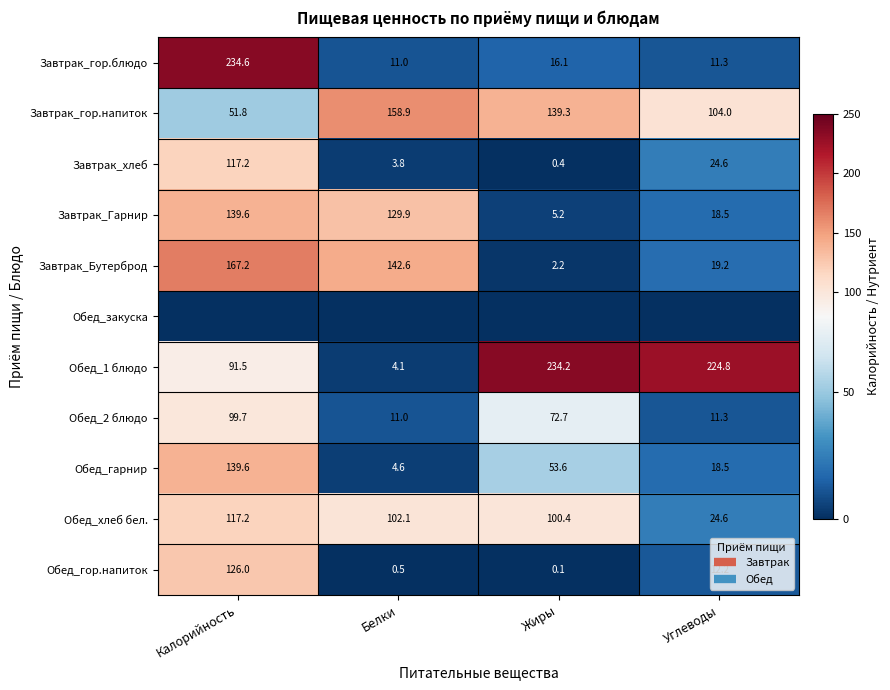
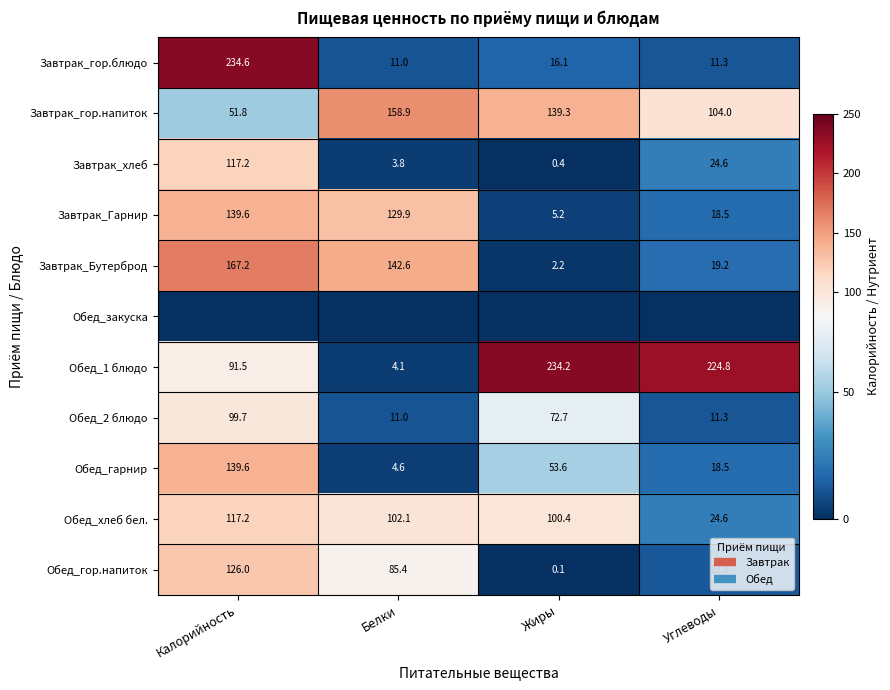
Обед_гор.напиток, Белки: 0.5 -> 85.4
